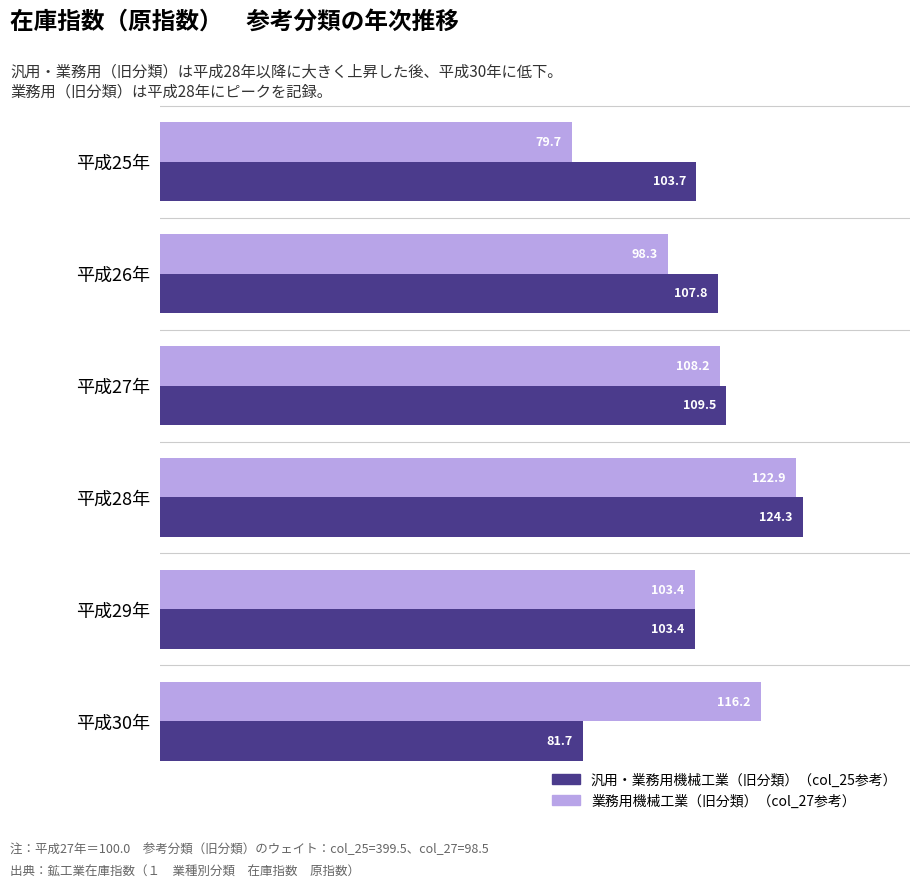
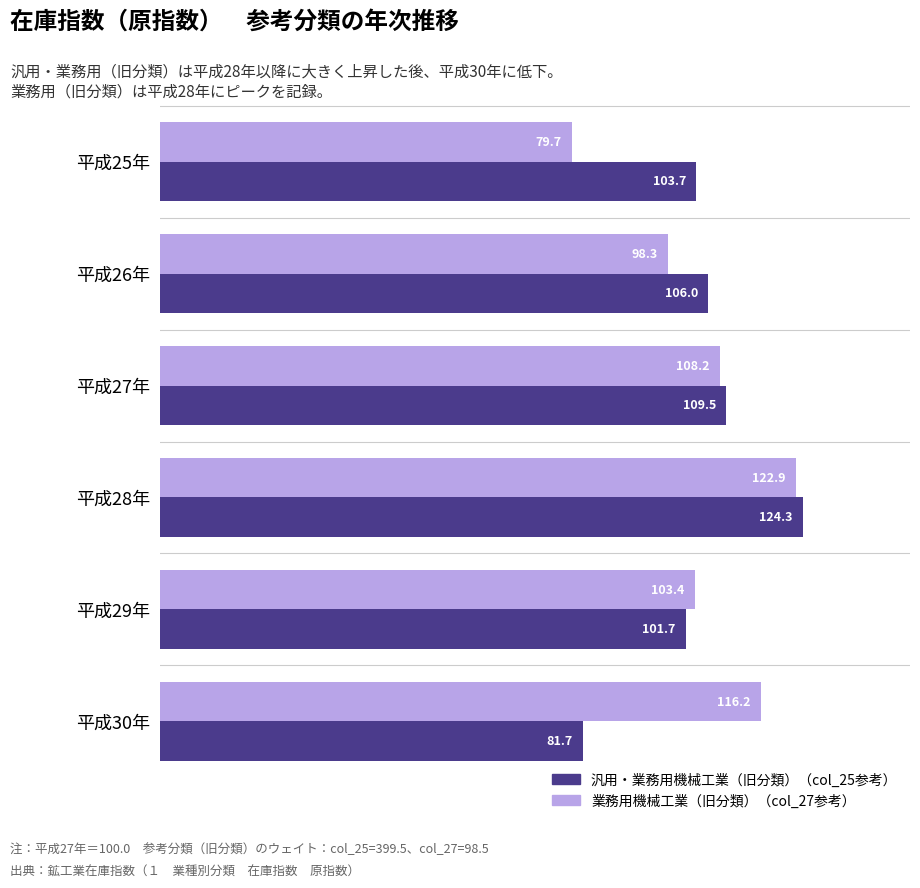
汎用・業務用機械工業（旧分類）（col_25参考）, 平成26年: 107.8 -> 106.0
汎用・業務用機械工業（旧分類）（col_25参考）, 平成29年: 103.4 -> 101.7
